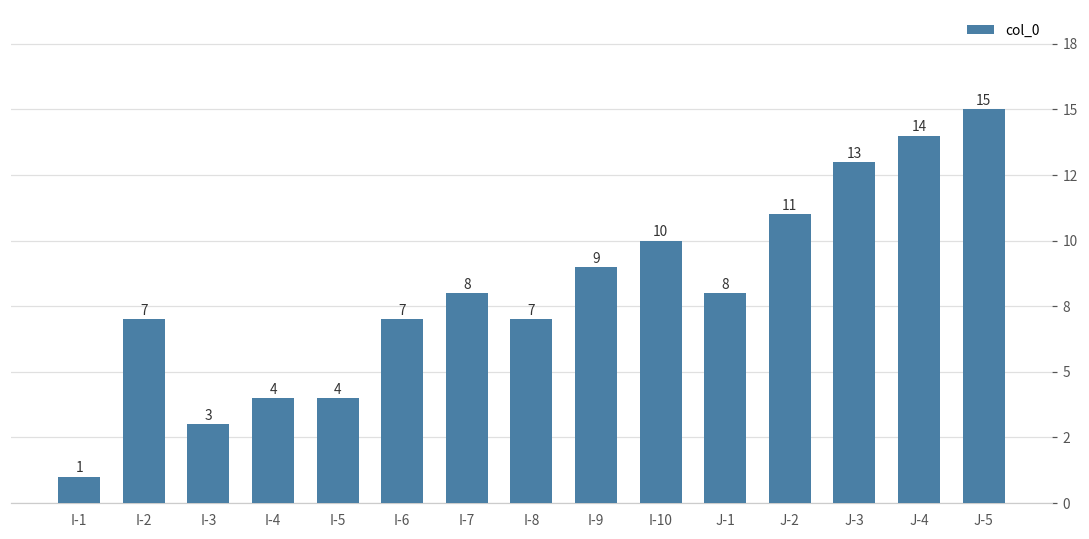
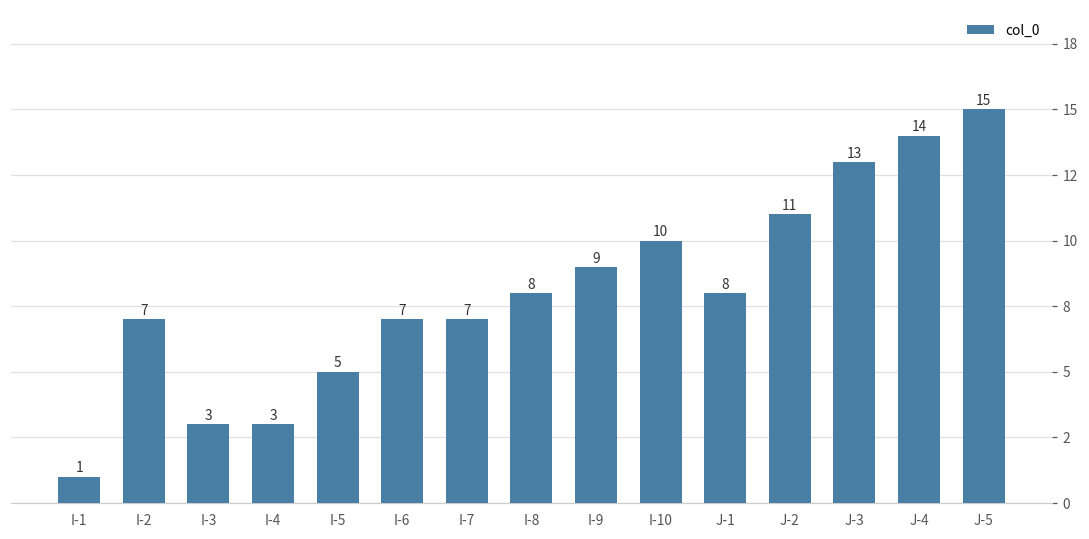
I-4: 4 -> 3
I-5: 4 -> 5
I-7: 8 -> 7
I-8: 7 -> 8
